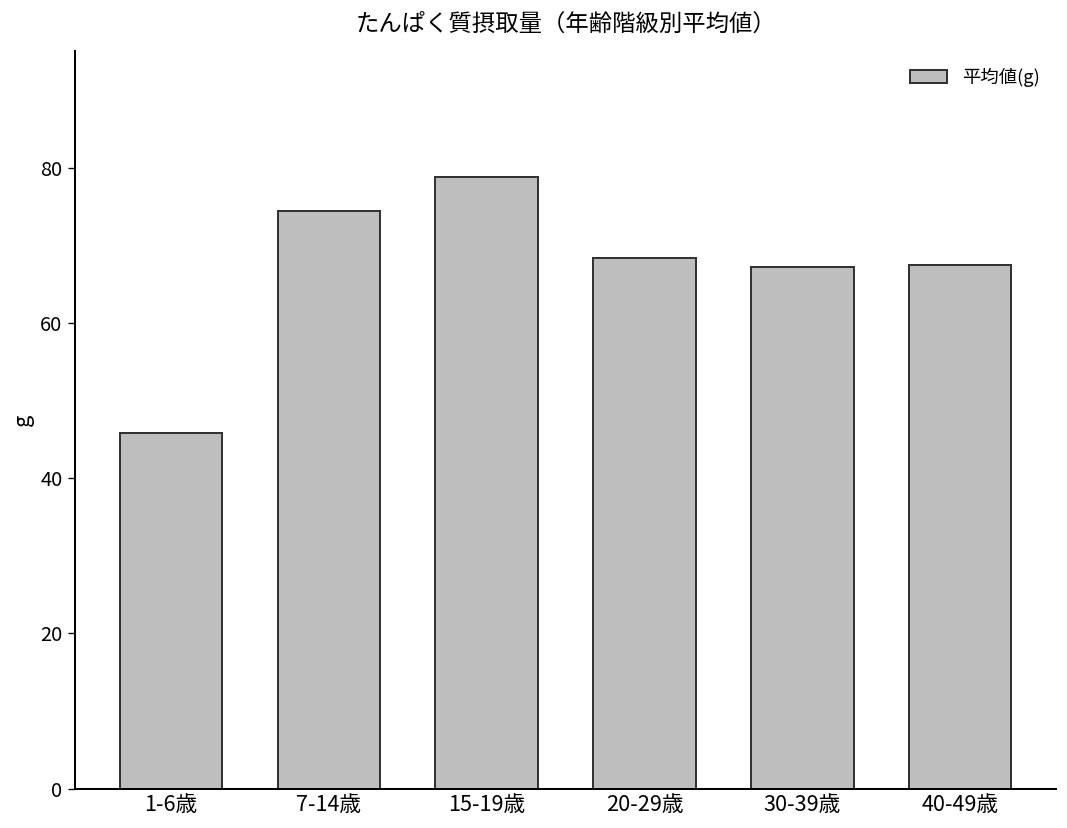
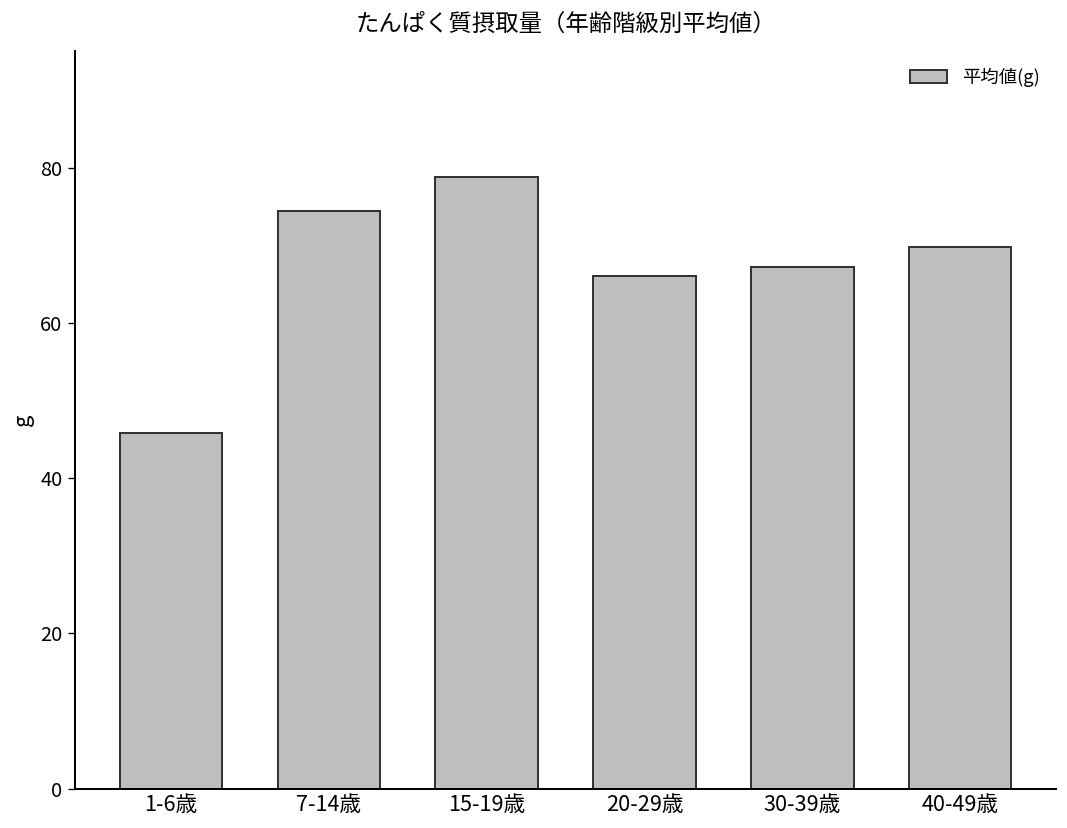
20-29歳: 68 -> 66
40-49歳: 67 -> 70
